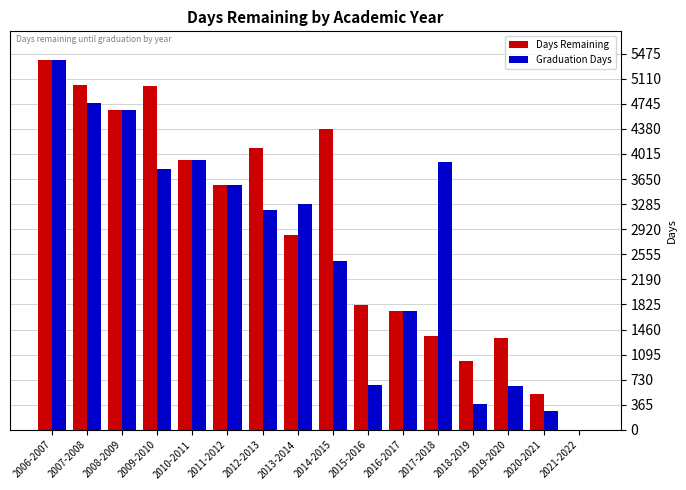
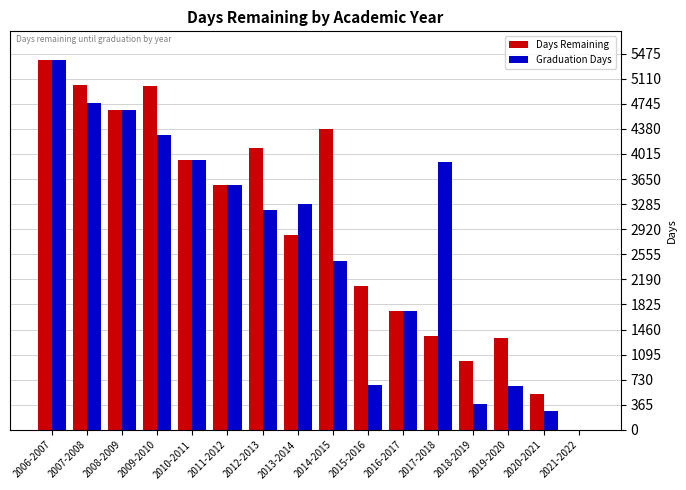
Graduation Days, 2009-2010: 3800 -> 4300
Days Remaining, 2015-2016: 1800 -> 2100
